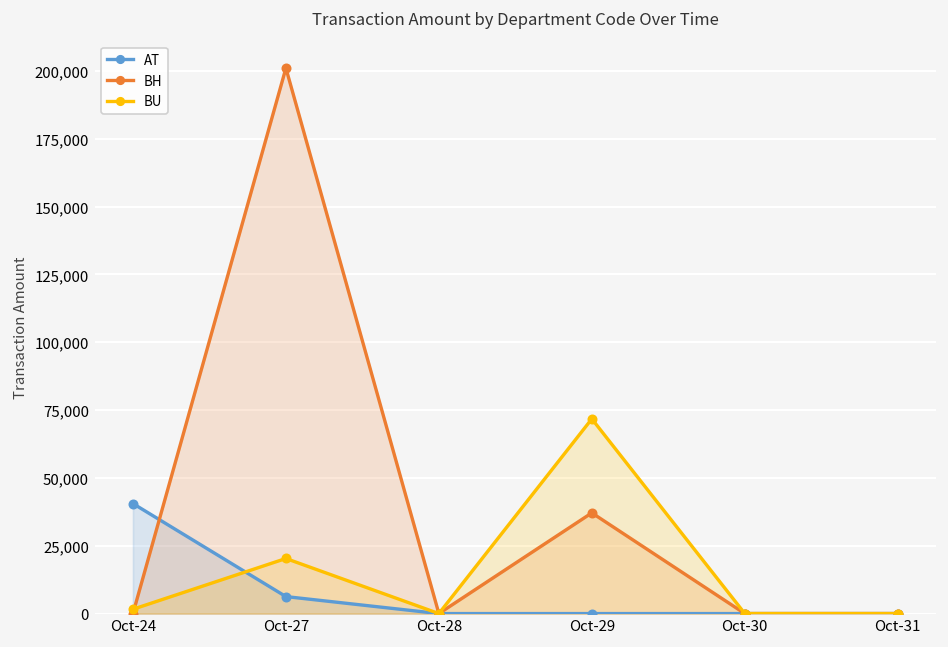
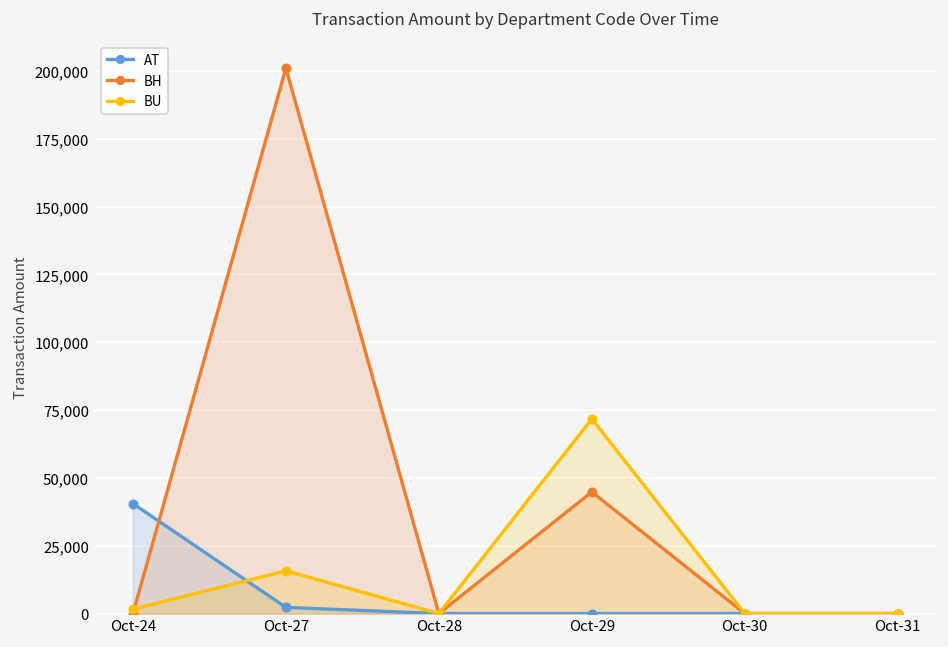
AT, Oct-27: 6,000 -> 2,000
BU, Oct-27: 20,000 -> 16,000
BH, Oct-29: 37,000 -> 45,000
